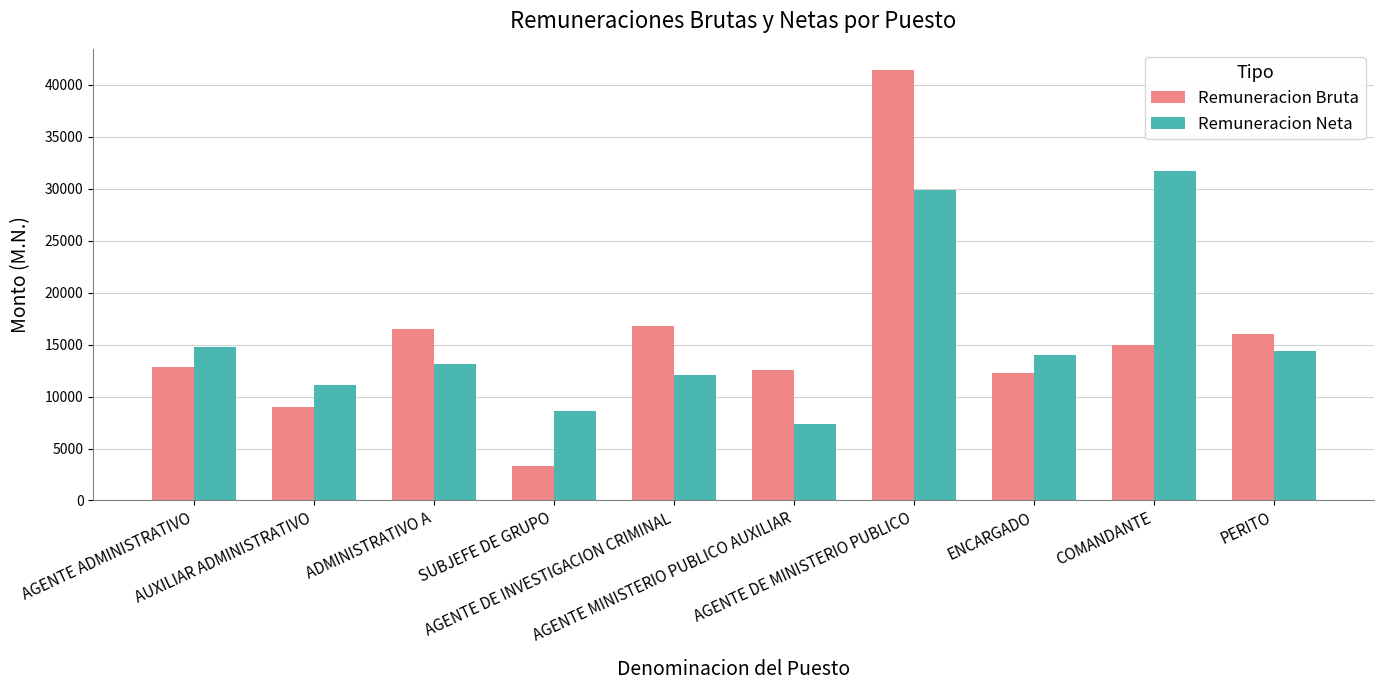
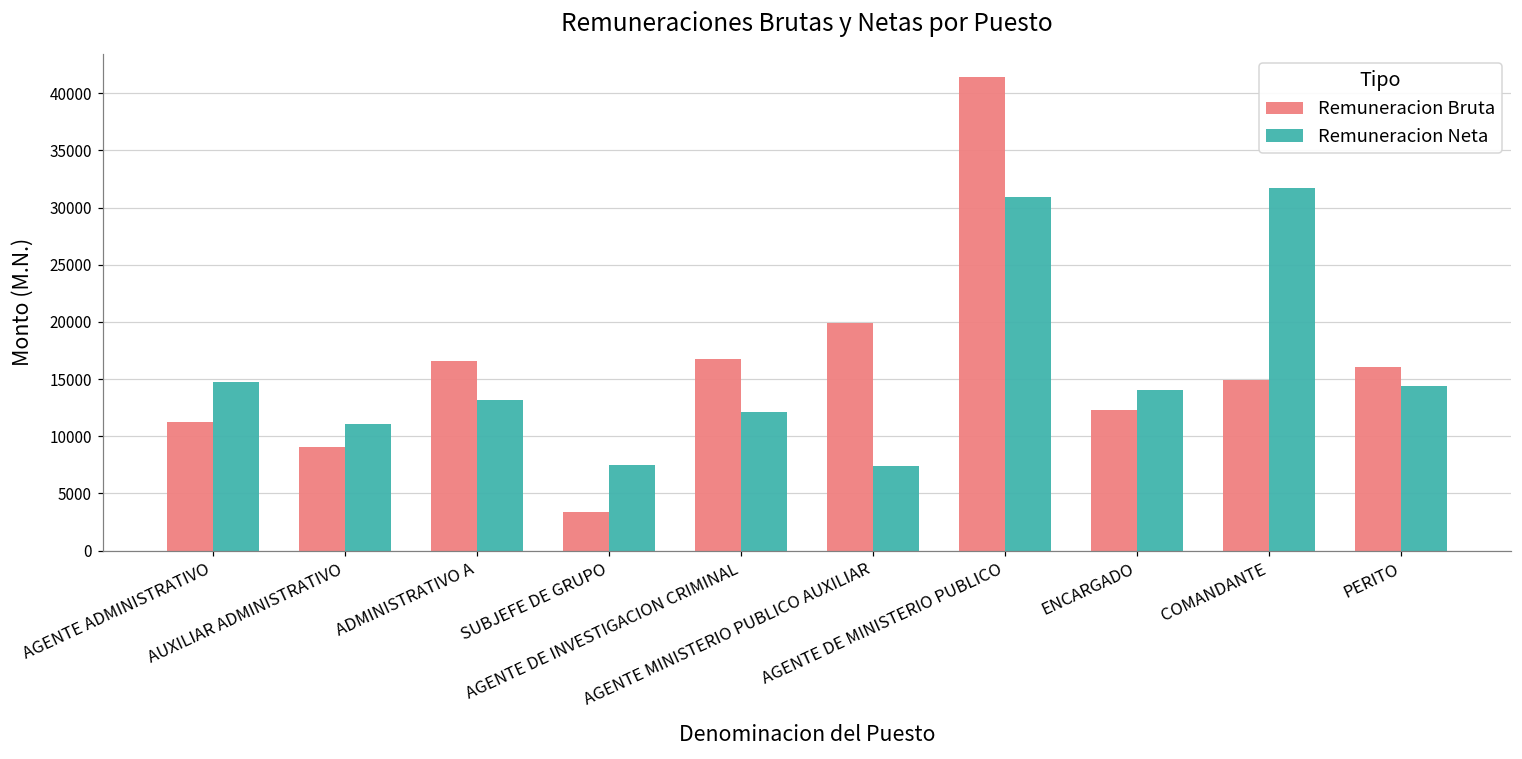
Remuneracion Bruta, AGENTE ADMINISTRATIVO: 12900 -> 11300
Remuneracion Neta, SUBJEFE DE GRUPO: 8600 -> 7500
Remuneracion Bruta, AGENTE MINISTERIO PUBLICO AUXILIAR: 12600 -> 19900
Remuneracion Neta, AGENTE DE MINISTERIO PUBLICO: 29900 -> 30900
